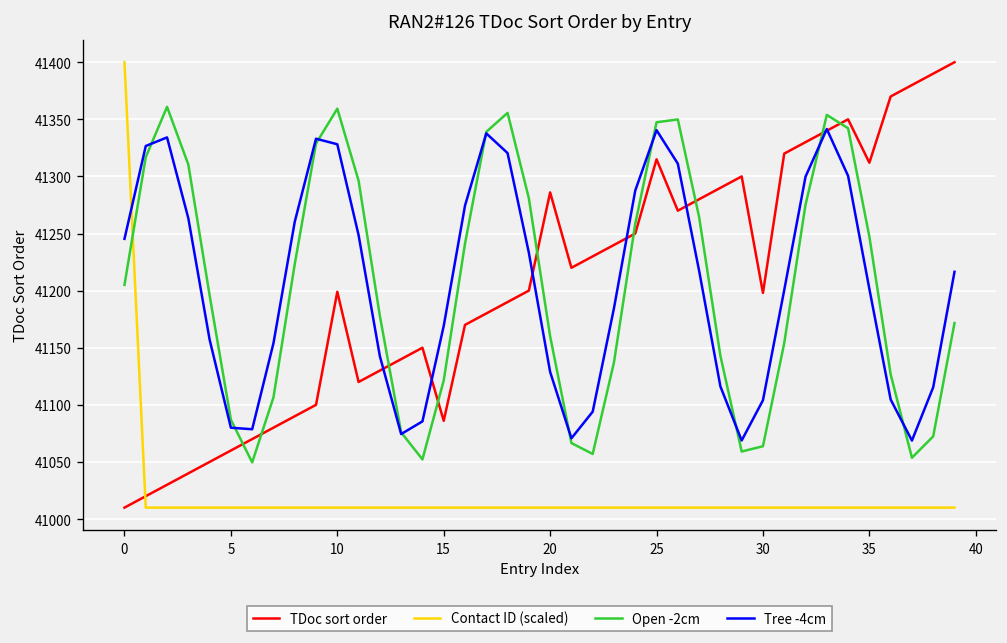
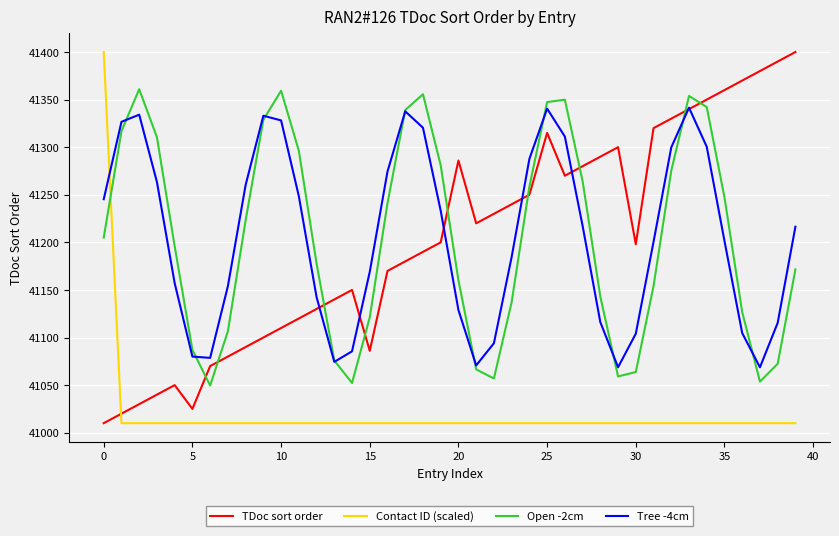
TDoc sort order, 5: 41060 -> 41030
TDoc sort order, 10: 41200 -> 41110
TDoc sort order, 35: 41310 -> 41360
